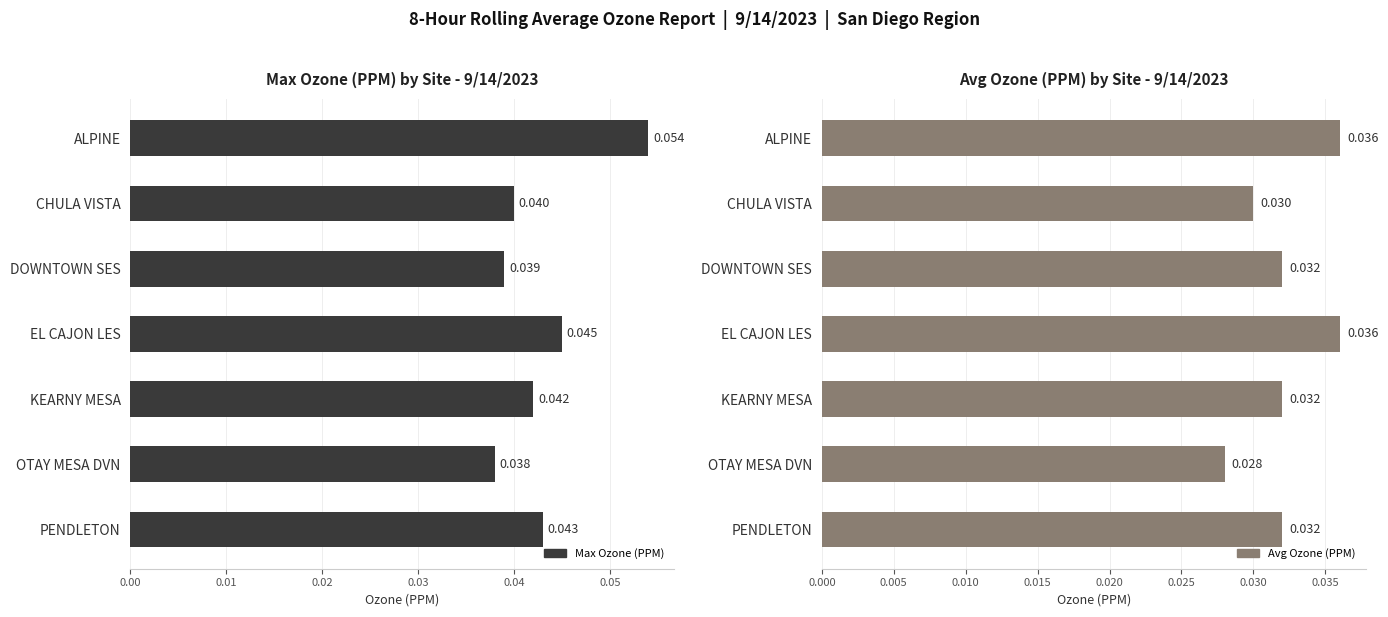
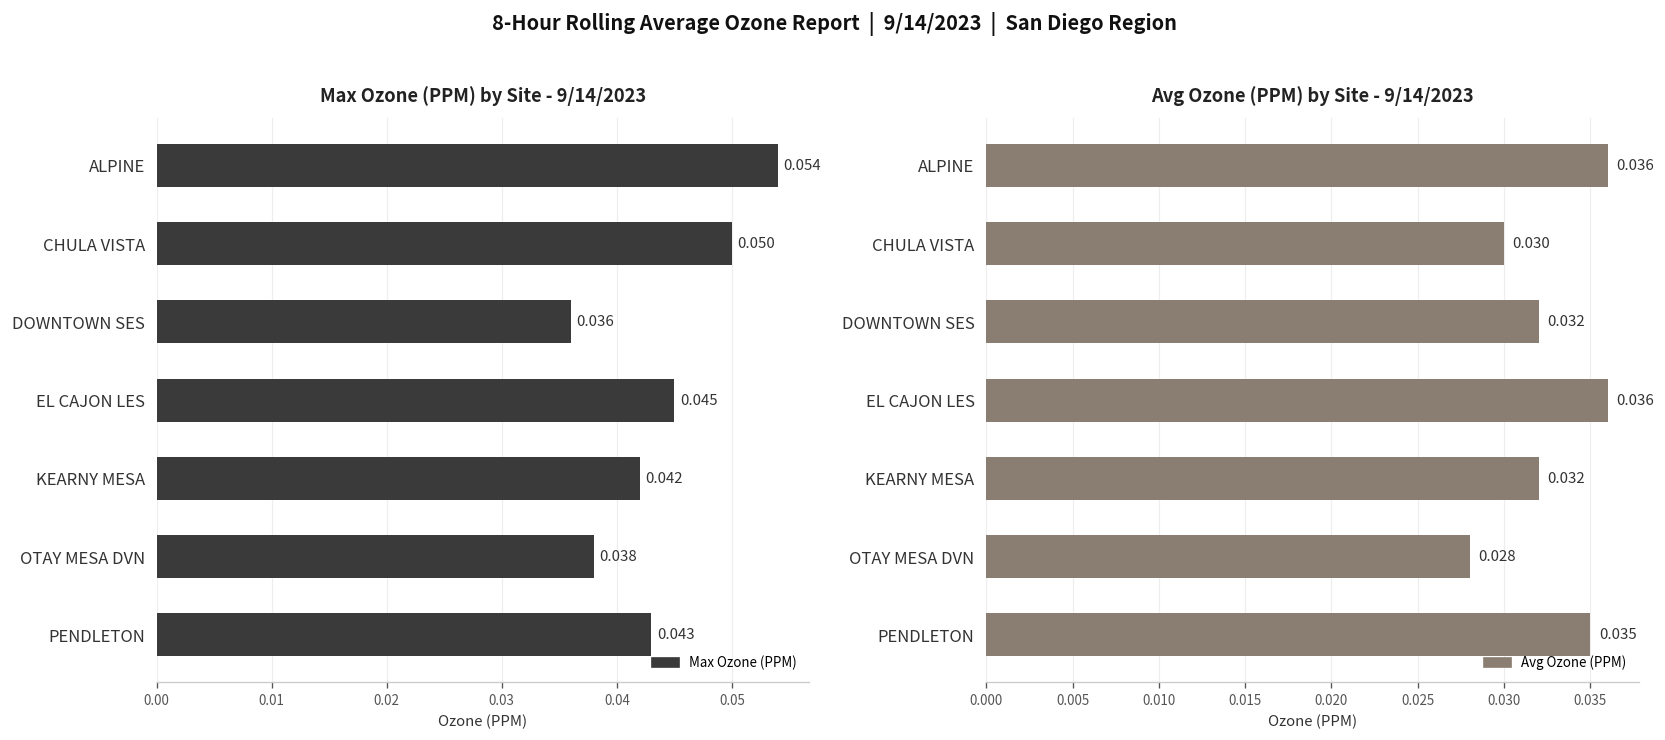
Max Ozone (PPM) by Site - 9/14/2023, CHULA VISTA: 0.040 -> 0.050
Max Ozone (PPM) by Site - 9/14/2023, DOWNTOWN SES: 0.039 -> 0.036
Avg Ozone (PPM) by Site - 9/14/2023, PENDLETON: 0.032 -> 0.035
